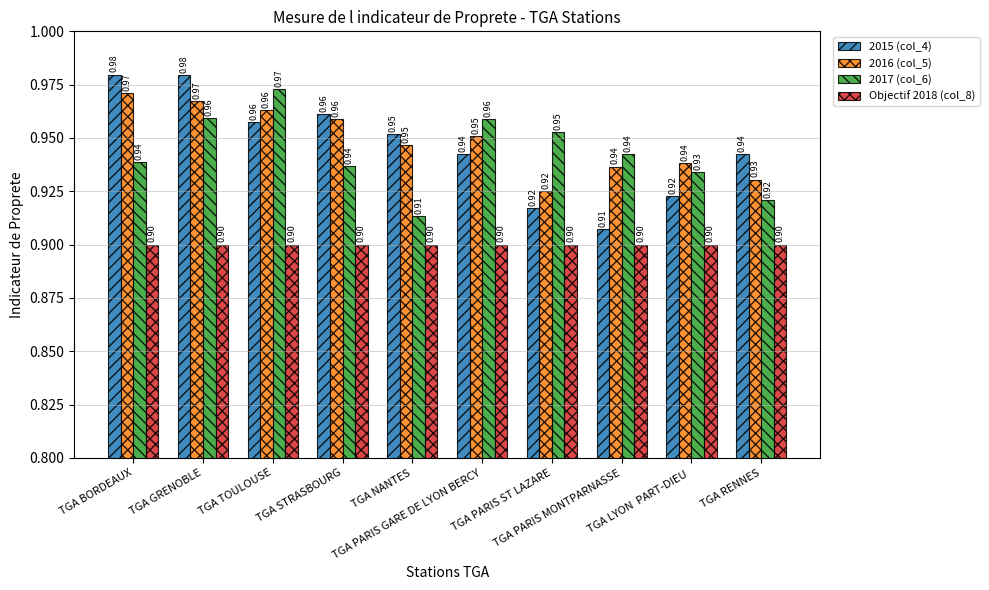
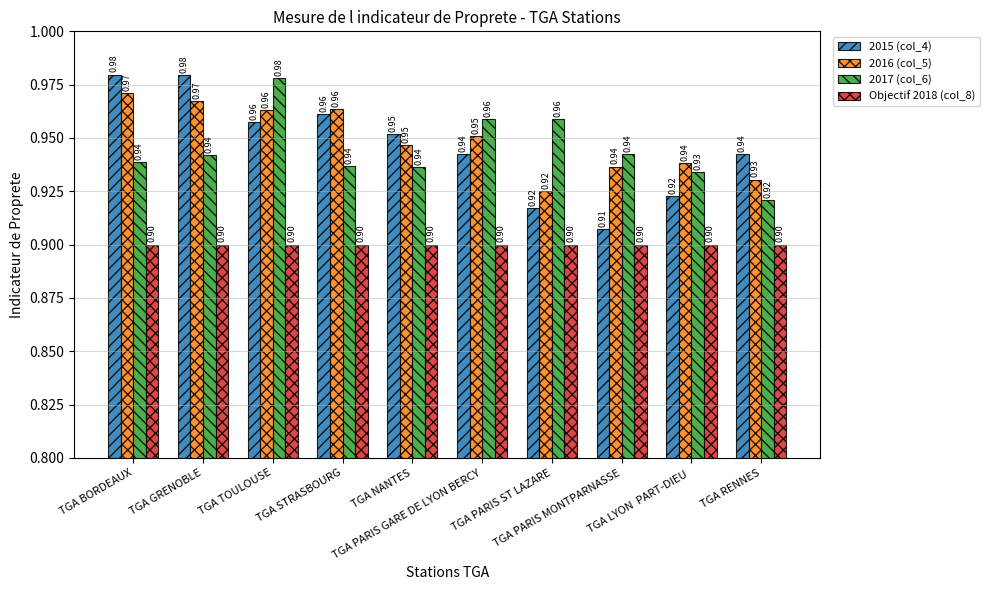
2017 (col_6), TGA GRENOBLE: 0.96 -> 0.94
2017 (col_6), TGA TOULOUSE: 0.97 -> 0.98
2016 (col_5), TGA STRASBOURG: 0.959 -> 0.964
2017 (col_6), TGA NANTES: 0.91 -> 0.94
2017 (col_6), TGA PARIS ST LAZARE: 0.95 -> 0.96
